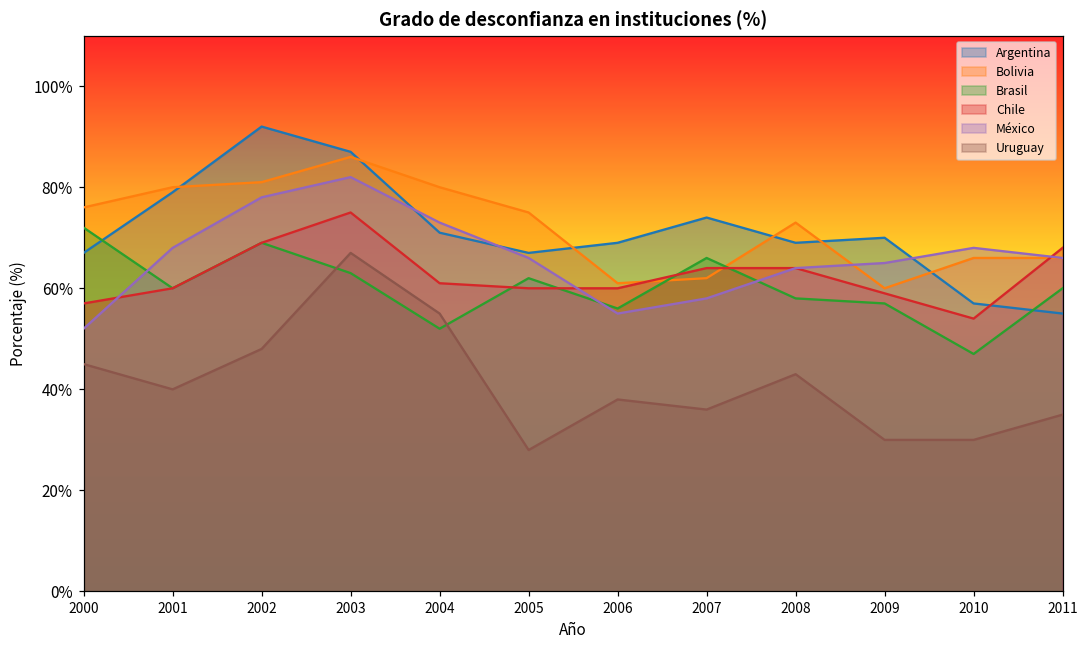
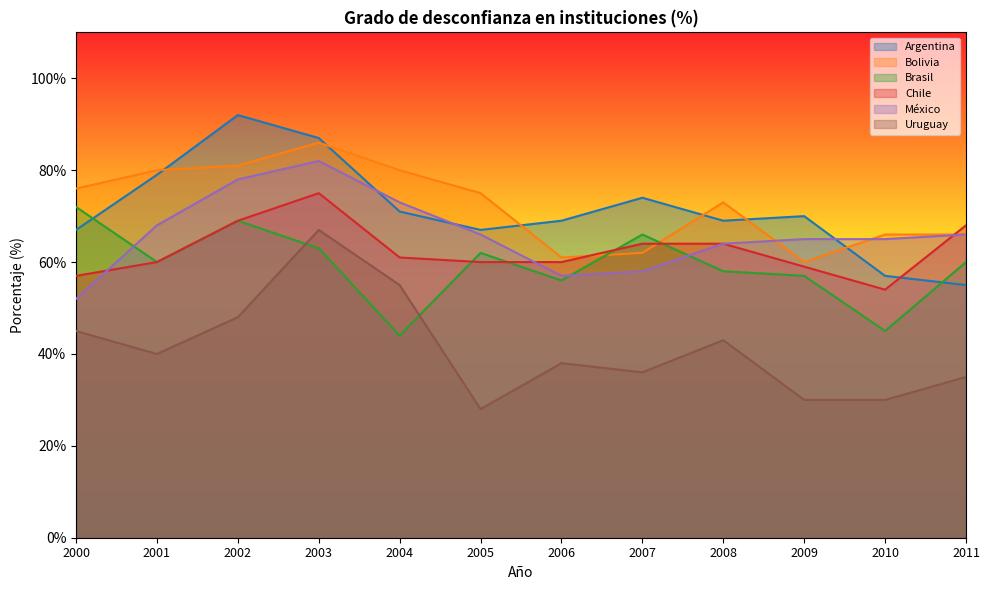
Brasil, 2004: 52% -> 44%
México, 2006: 55% -> 57%
Brasil, 2010: 47% -> 45%
México, 2010: 68% -> 65%
